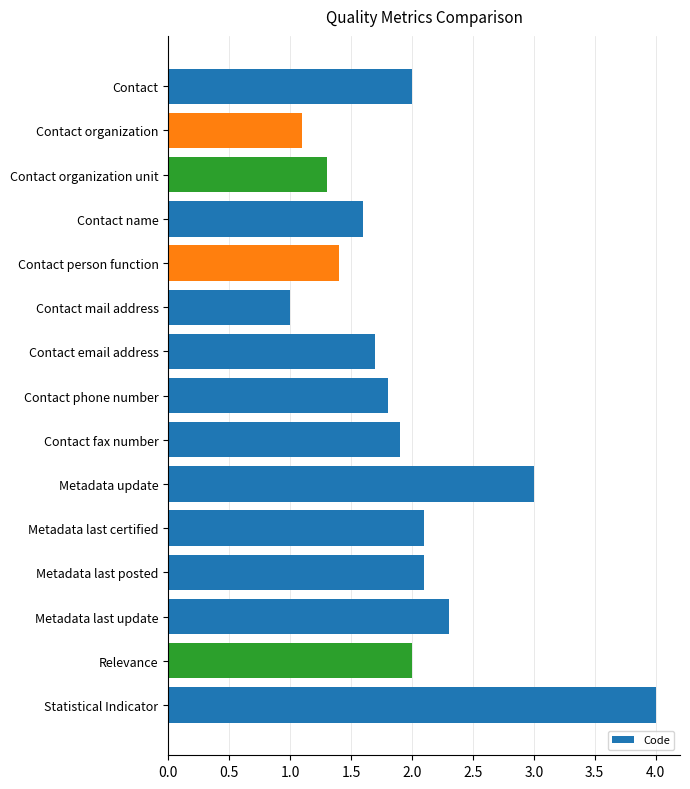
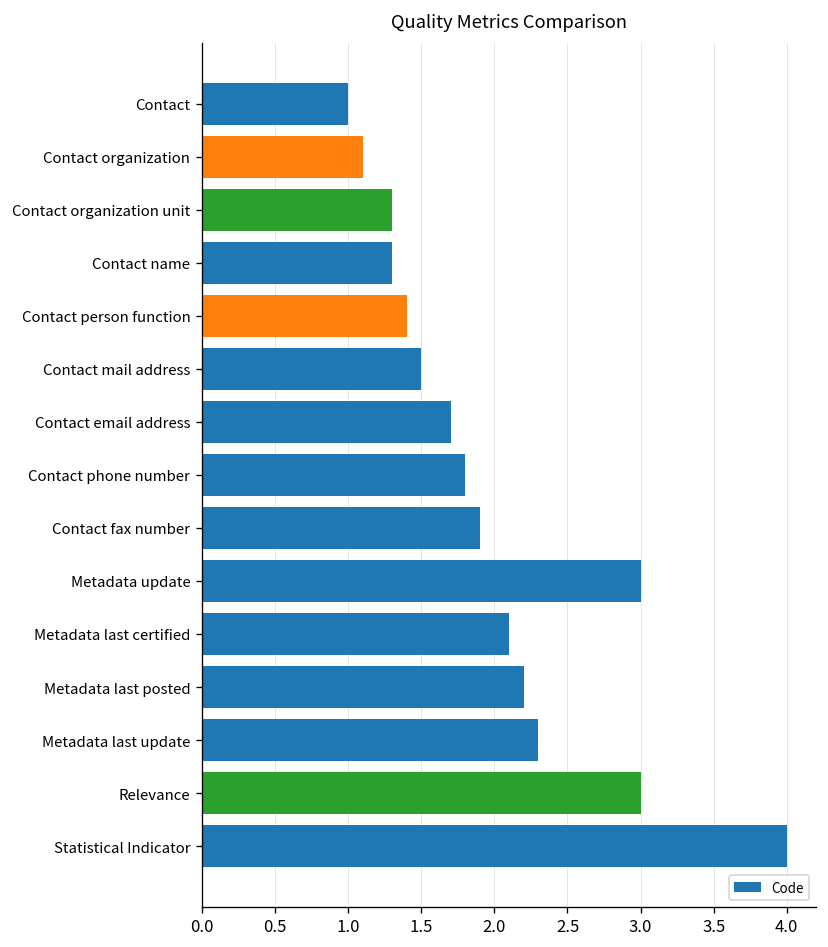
Contact: 2 -> 1
Contact name: 1.6 -> 1.3
Contact mail address: 1.0 -> 1.5
Metadata last posted: 2.1 -> 2.2
Relevance: 2 -> 3
